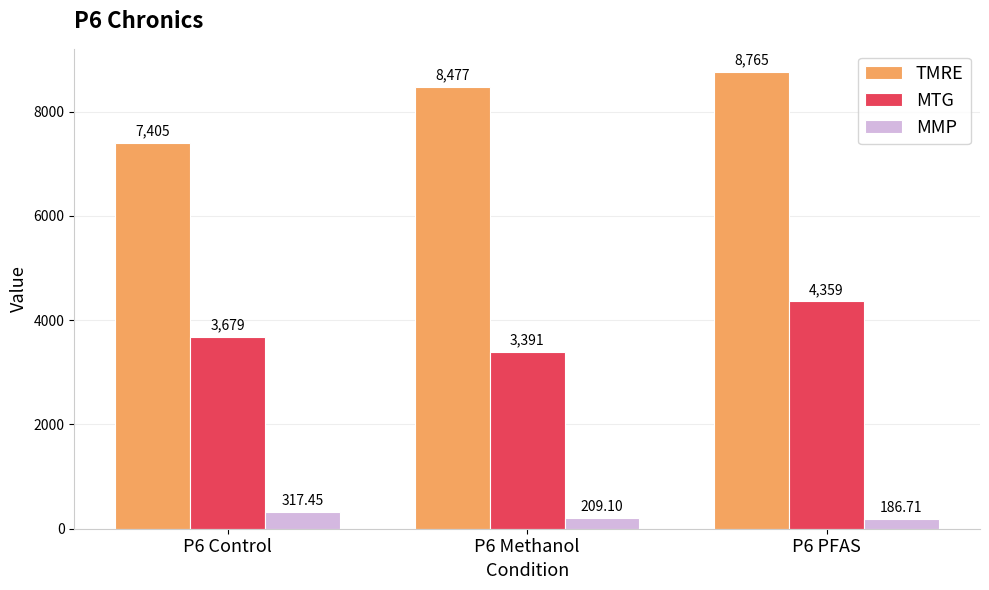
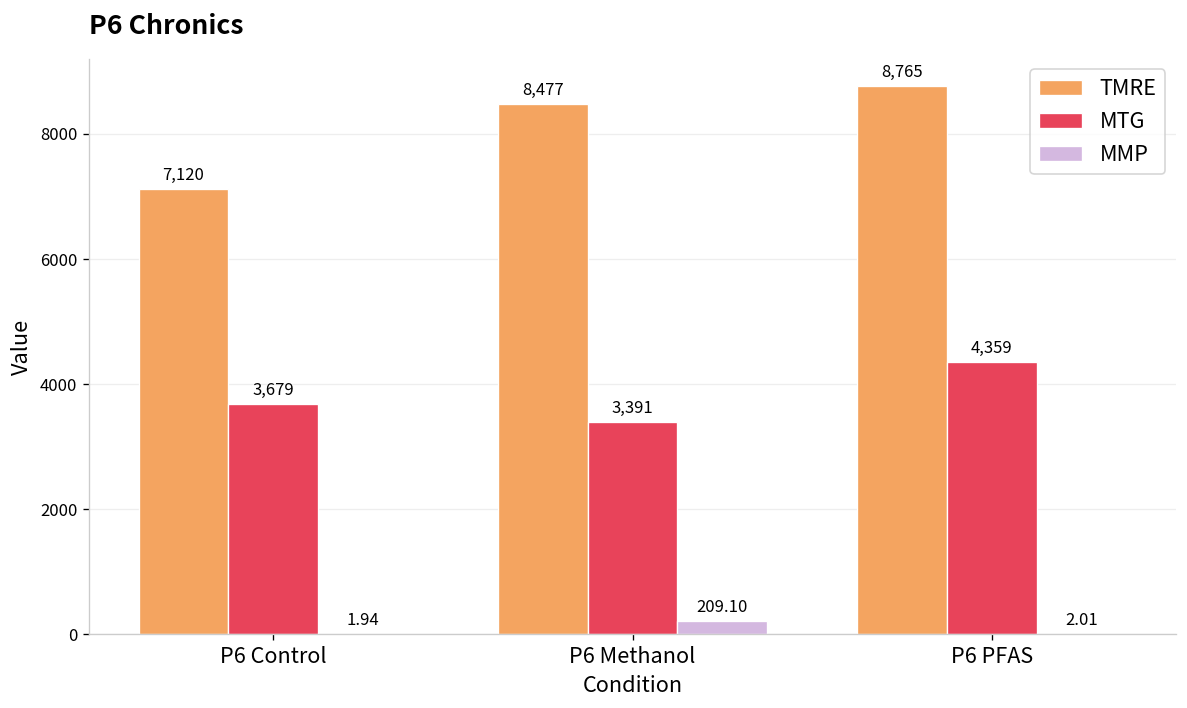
TMRE, P6 Control: 7,405 -> 7,120
MMP, P6 Control: 317.45 -> 1.94
MMP, P6 PFAS: 186.71 -> 2.01
